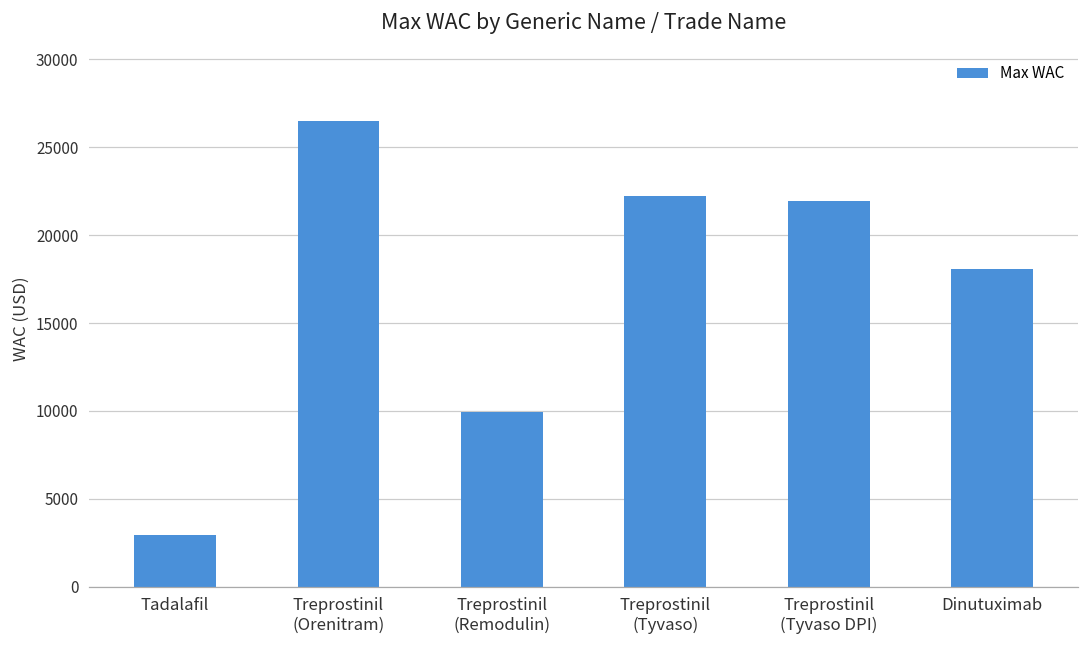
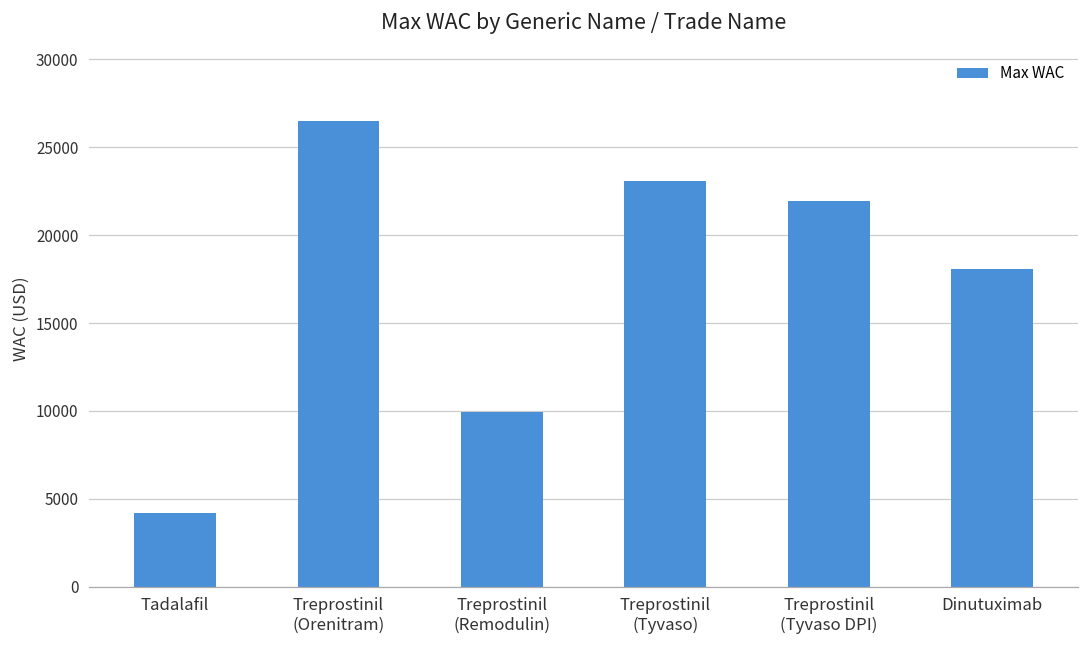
Tadalafil: 2900 -> 4200
Treprostinil (Tyvaso): 22200 -> 23100
